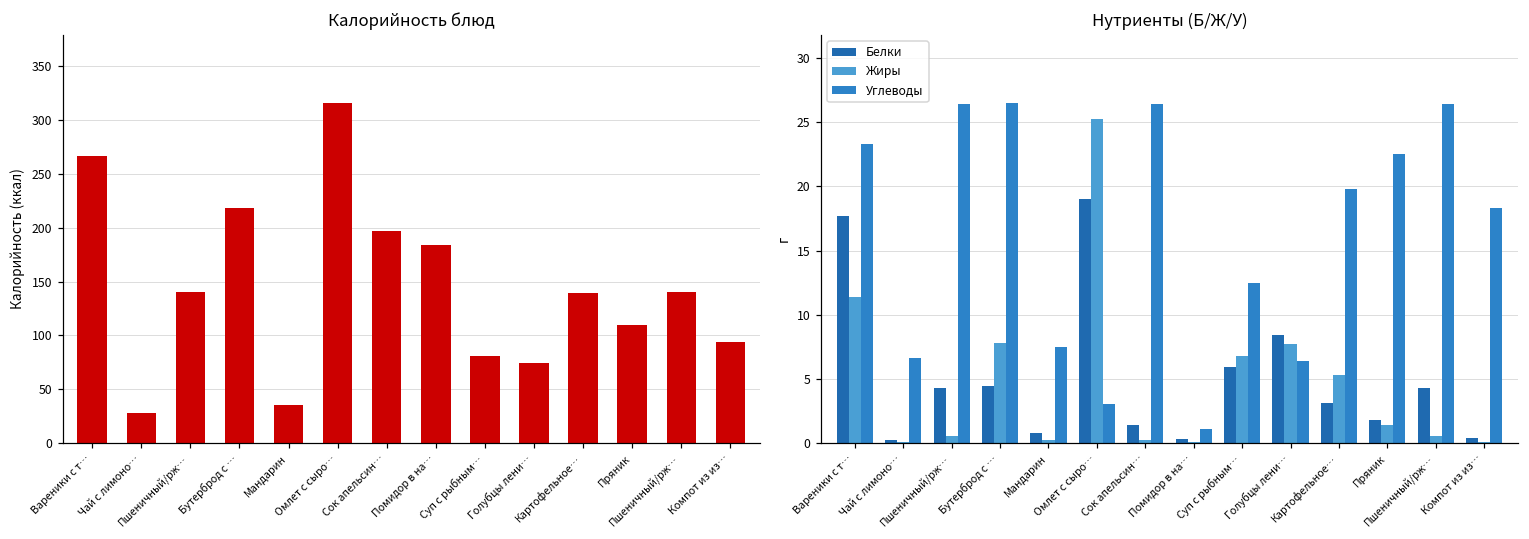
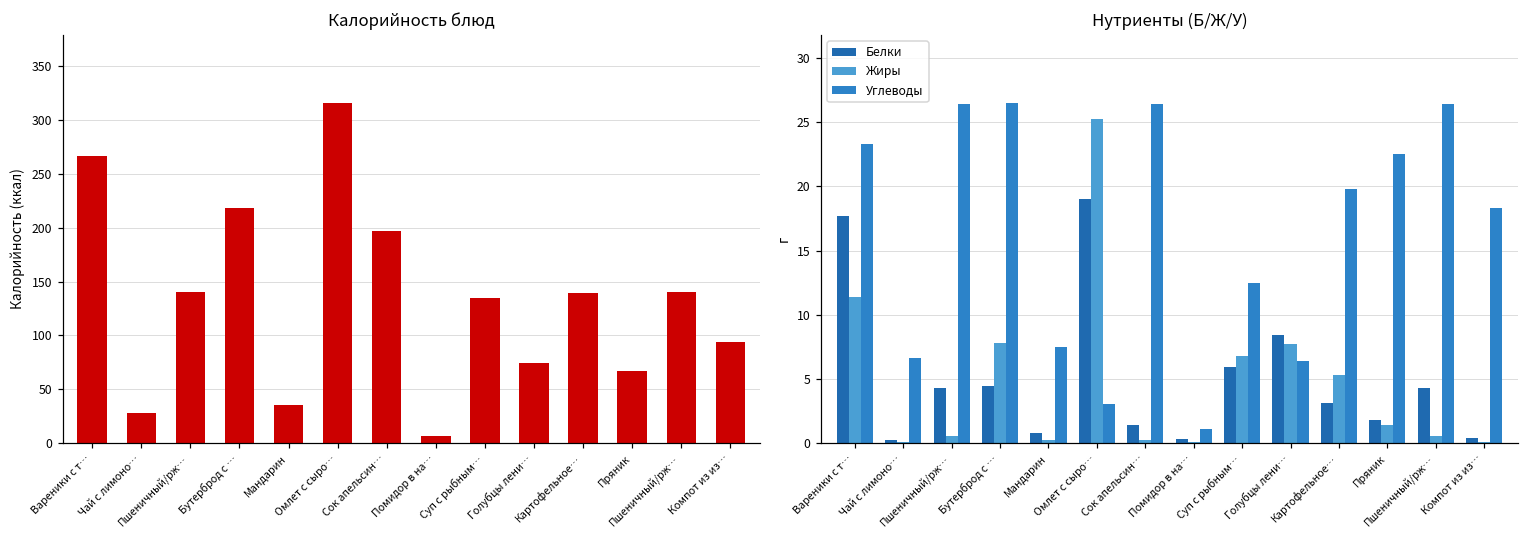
Калорийность блюд, Помидор в на…: 180 -> 10
Калорийность блюд, Суп с рыбным…: 80 -> 130
Калорийность блюд, Пряник: 110 -> 70
